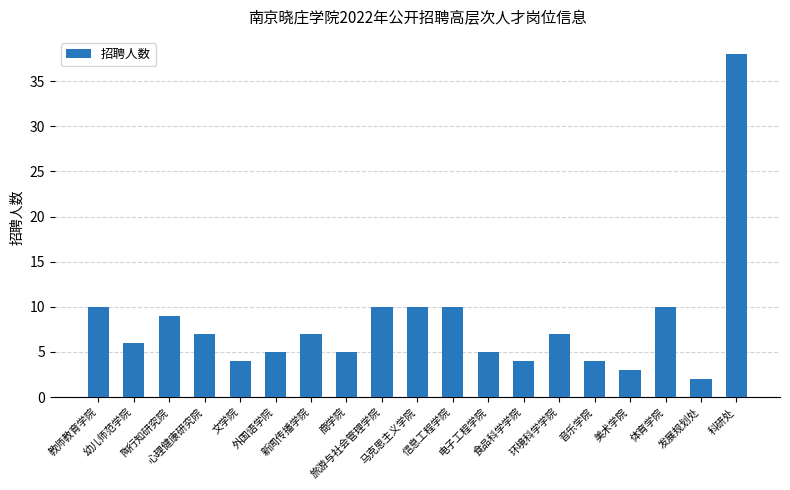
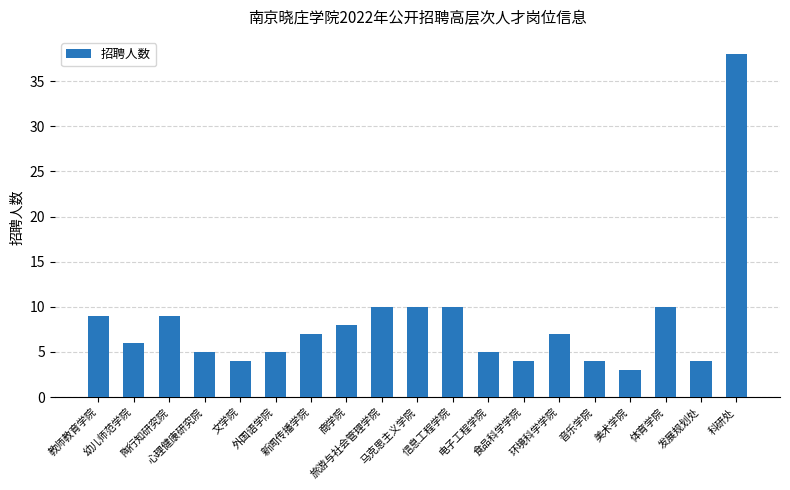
教师教育学院: 10 -> 9
心理健康研究院: 7 -> 5
商学院: 5 -> 8
发展规划处: 2 -> 4
